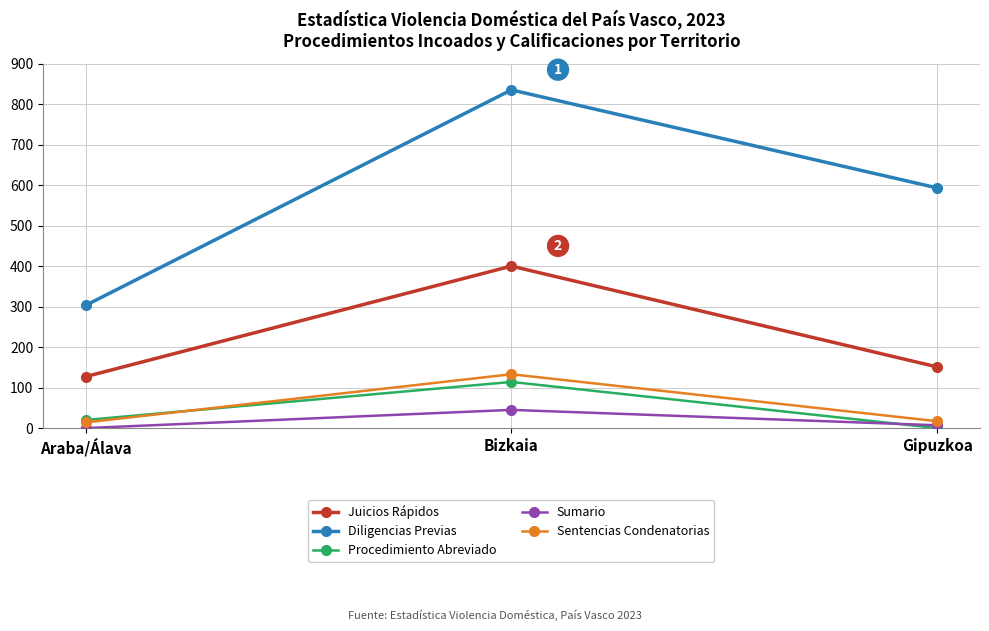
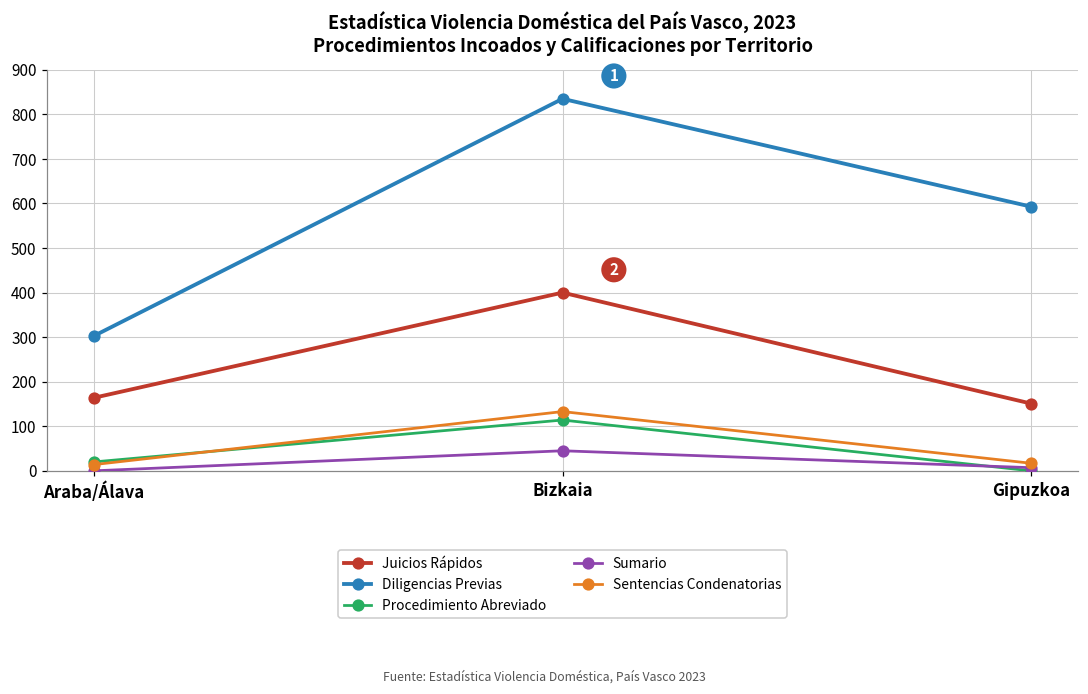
Juicios Rápidos, Araba/Álava: 130 -> 160
